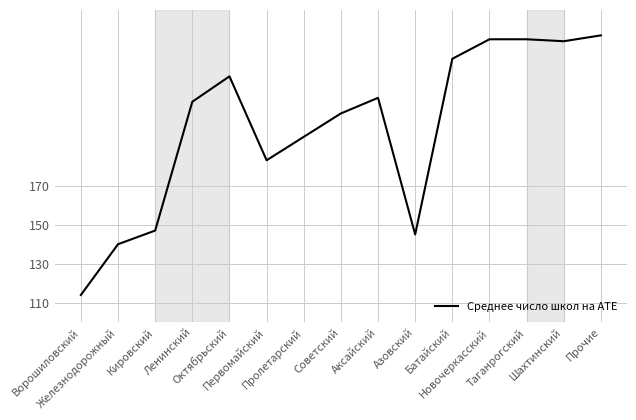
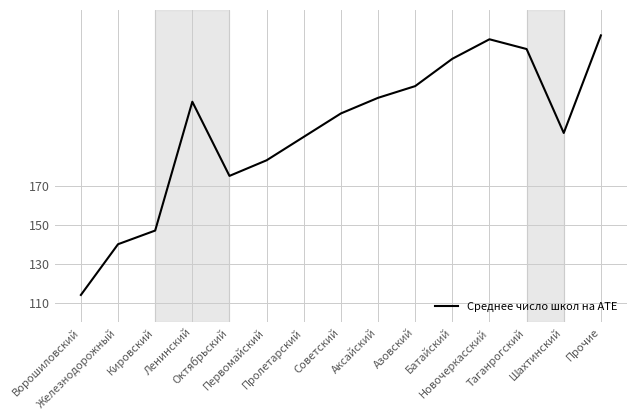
Октябрьский: 226 -> 175
Азовский: 145 -> 221
Таганрогский: 245 -> 240
Шахтинский: 244 -> 197
